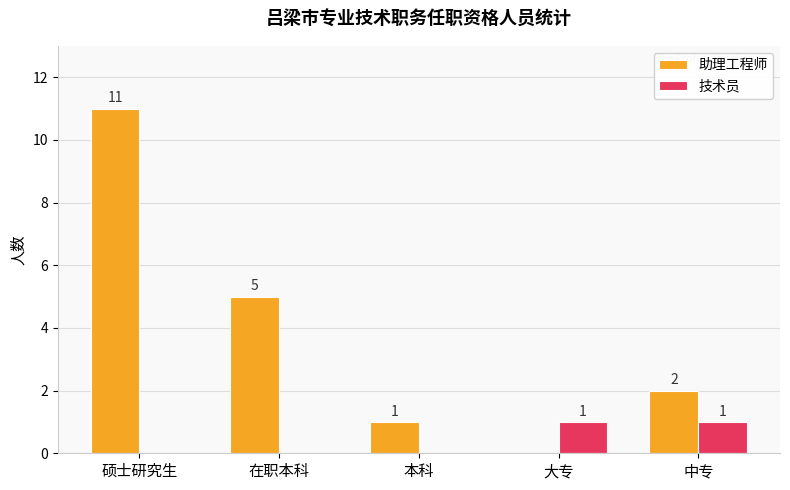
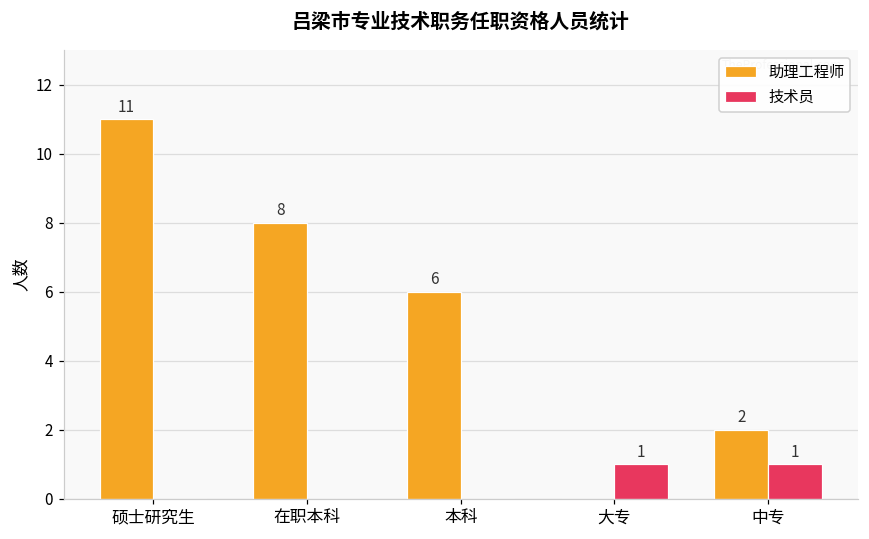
助理工程师, 在职本科: 5 -> 8
助理工程师, 本科: 1 -> 6
